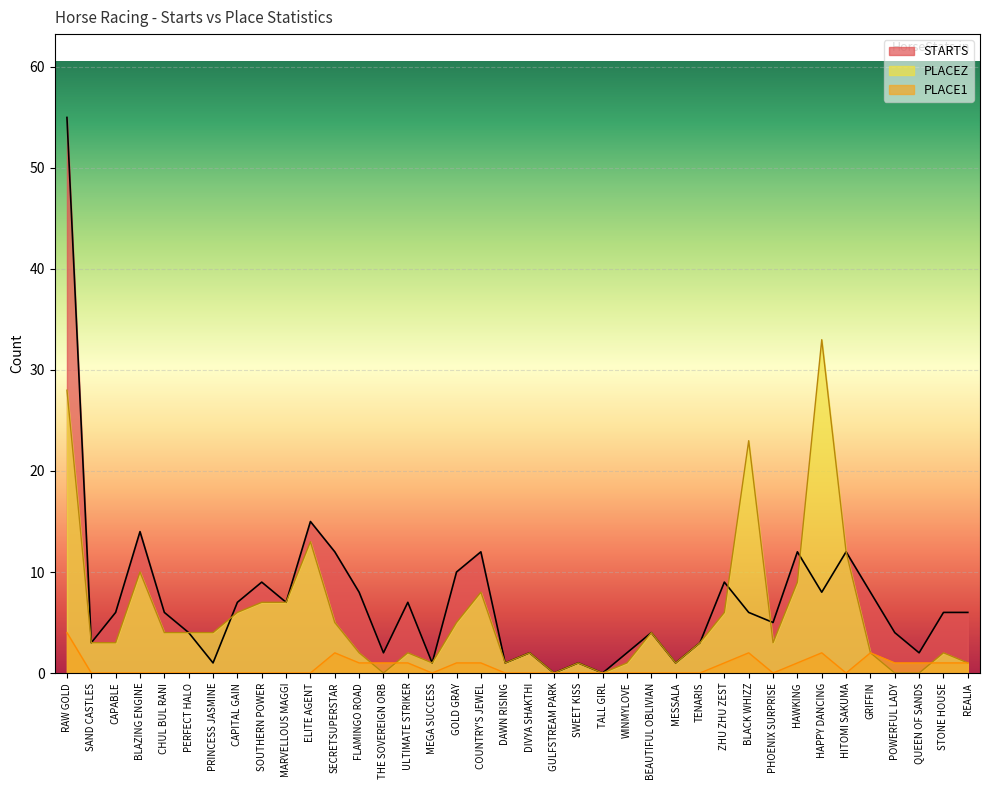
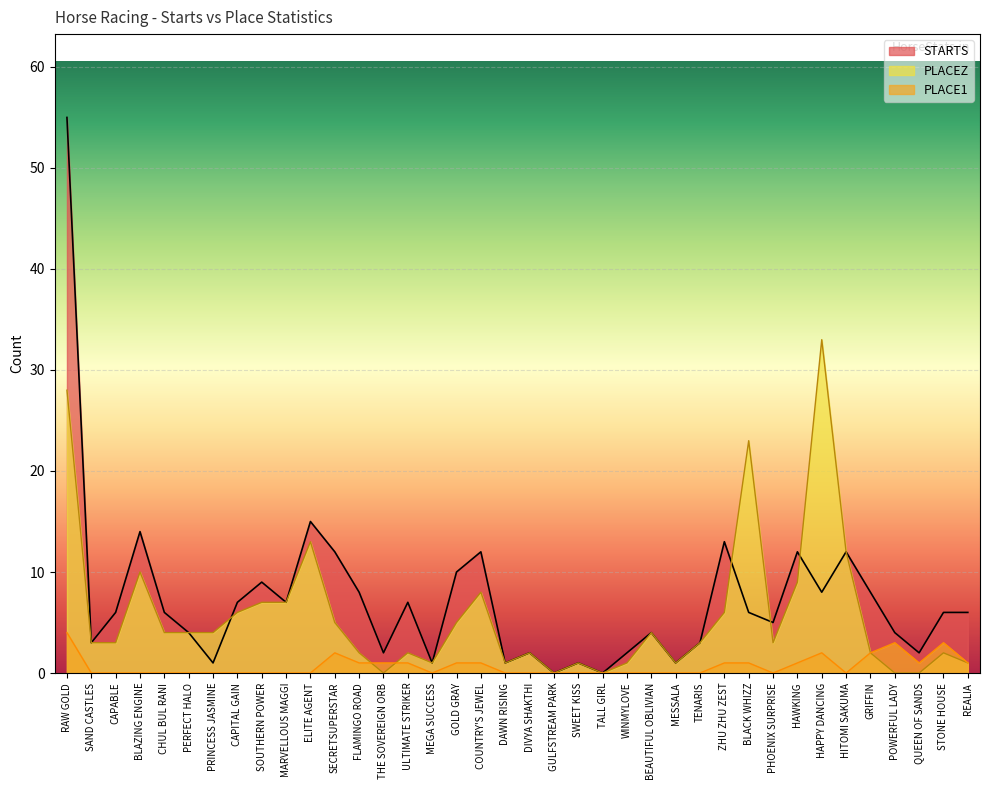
STARTS, ZHU ZHU ZEST: 9 -> 13
PLACE1, BLACK WHIZZ: 2 -> 1
PLACE1, POWERFUL LADY: 1 -> 3
PLACE1, STONE HOUSE: 1 -> 3
